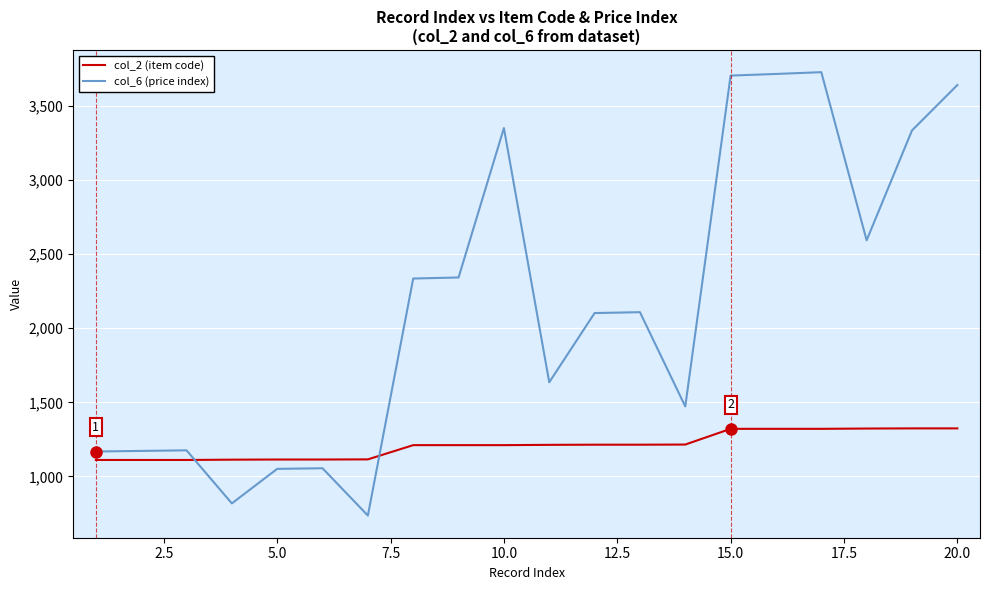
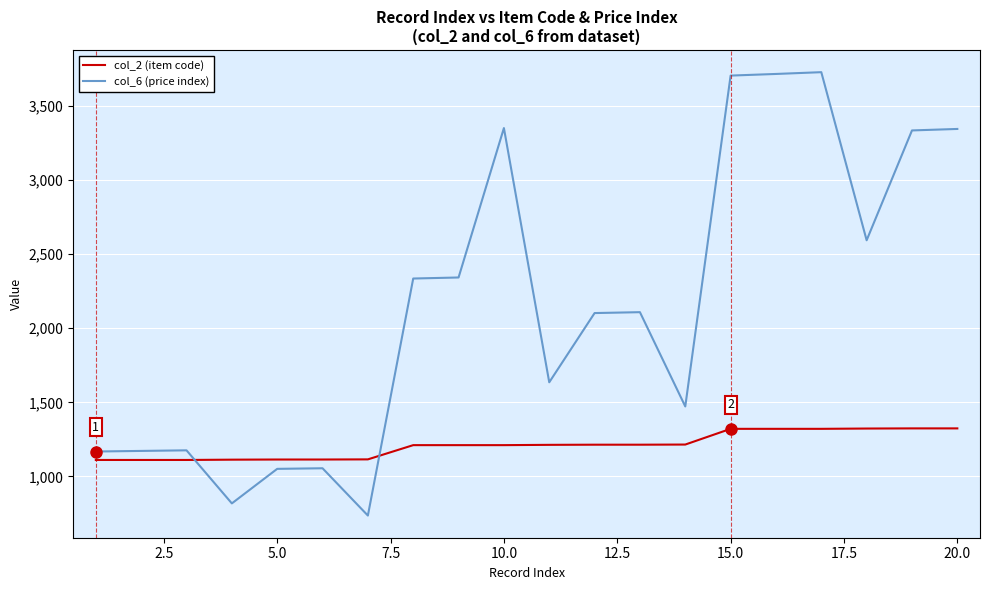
col_6 (price index), 20.0: 3,640 -> 3,340
